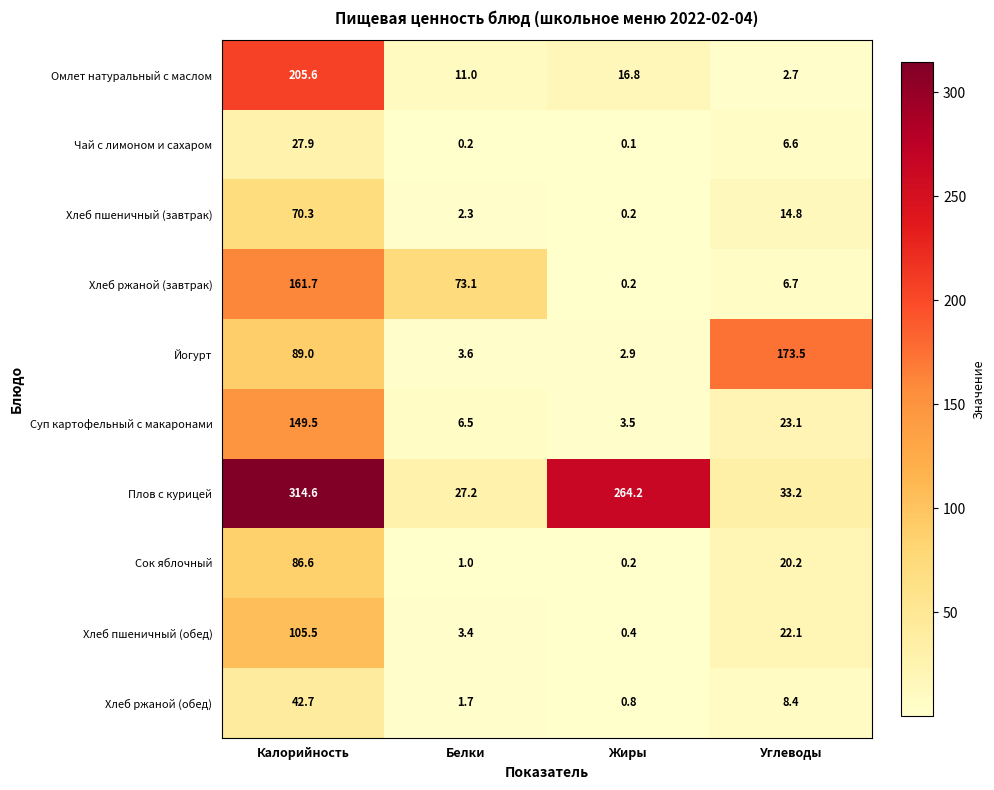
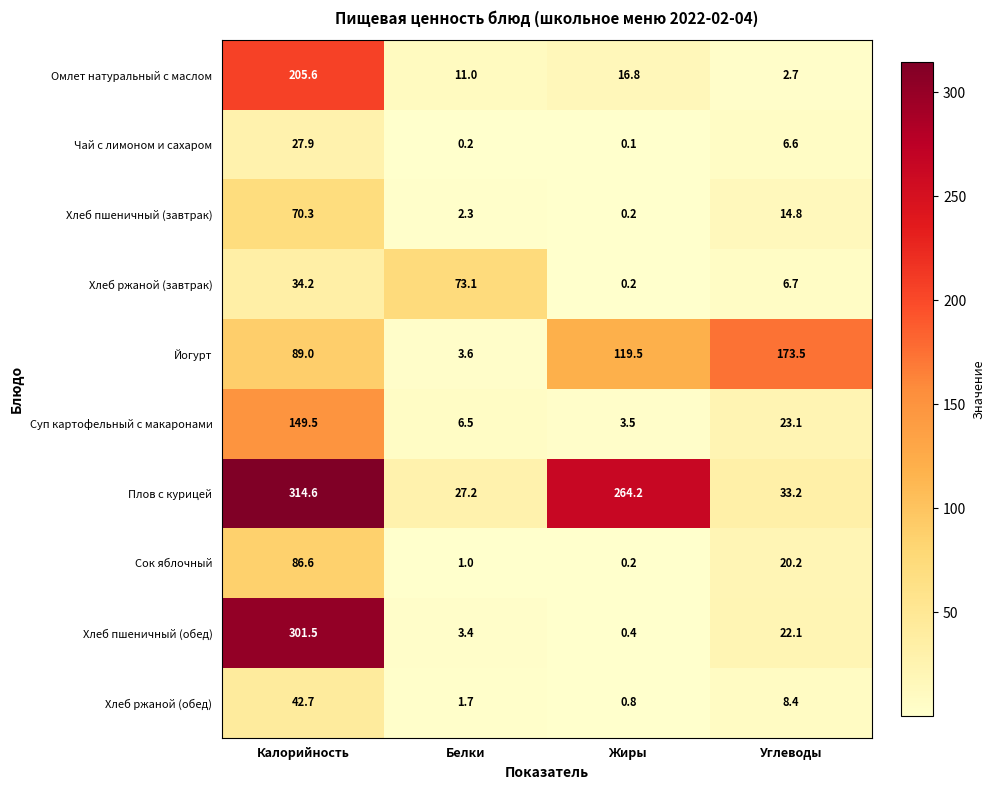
Хлеб ржаной (завтрак), Калорийность: 161.7 -> 34.2
Йогурт, Жиры: 2.9 -> 119.5
Хлеб пшеничный (обед), Калорийность: 105.5 -> 301.5
